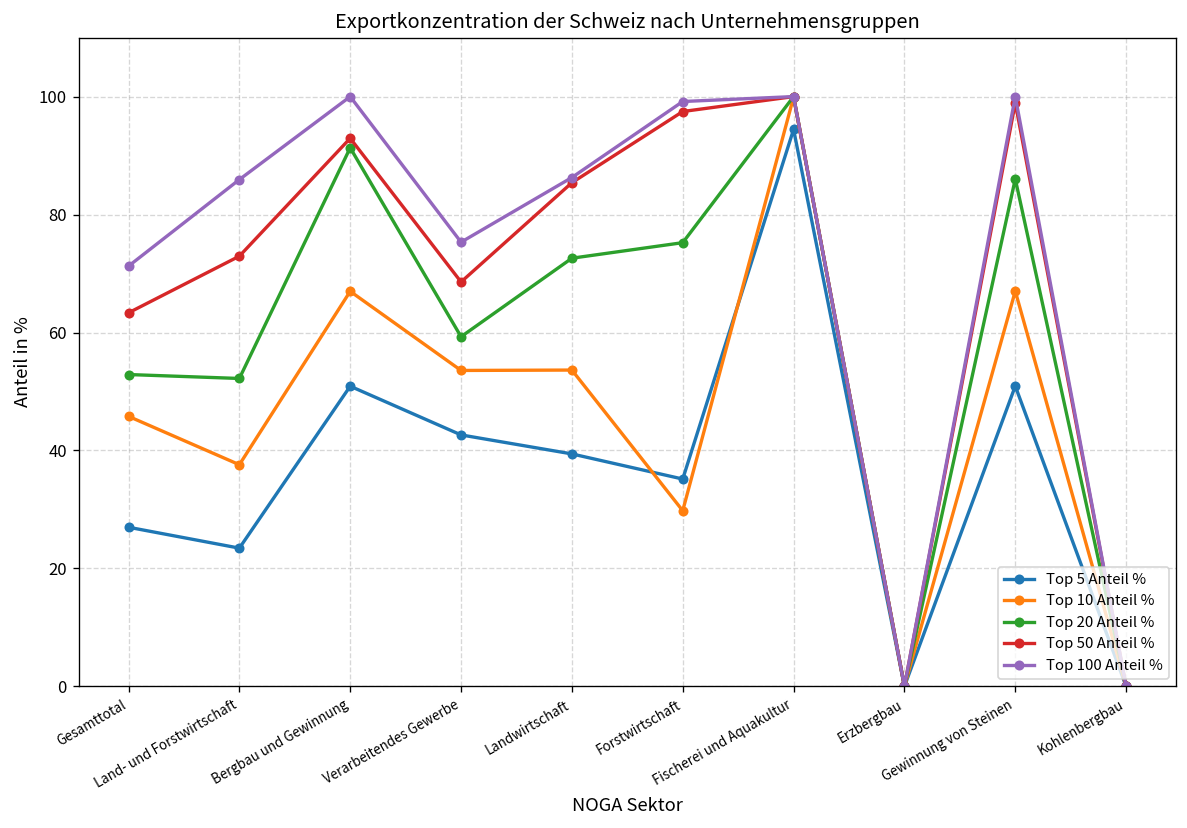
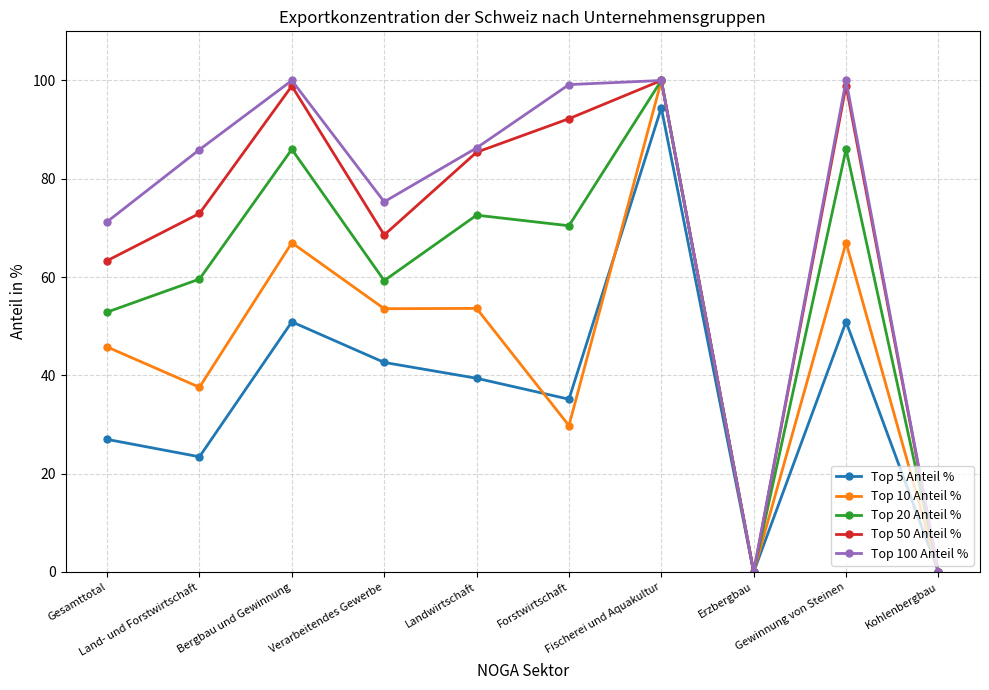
Top 20 Anteil %, Land- und Forstwirtschaft: 52 -> 60
Top 20 Anteil %, Bergbau und Gewinnung: 91 -> 86
Top 50 Anteil %, Bergbau und Gewinnung: 93 -> 99
Top 20 Anteil %, Forstwirtschaft: 75 -> 70
Top 50 Anteil %, Forstwirtschaft: 97 -> 92
